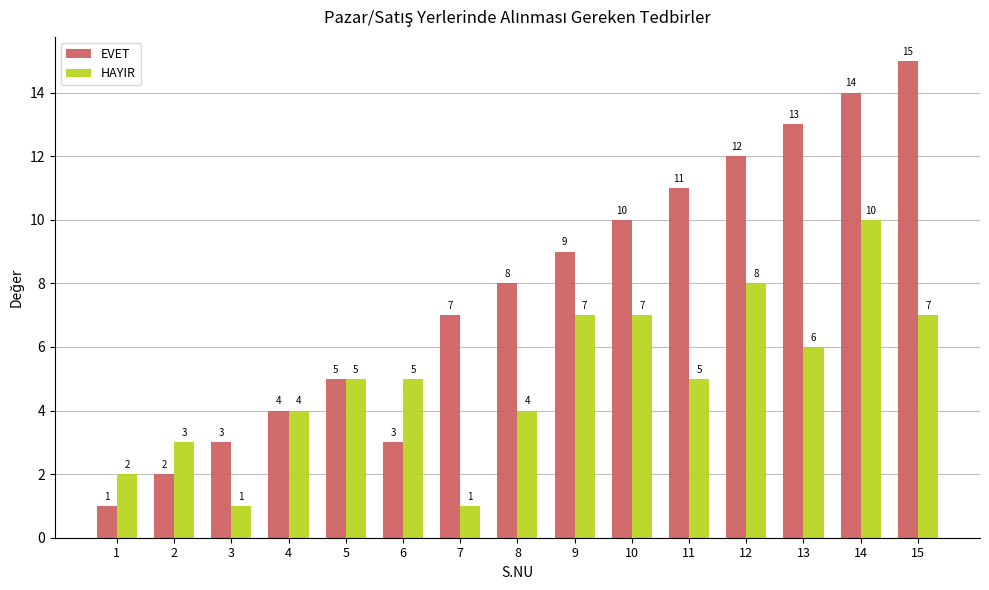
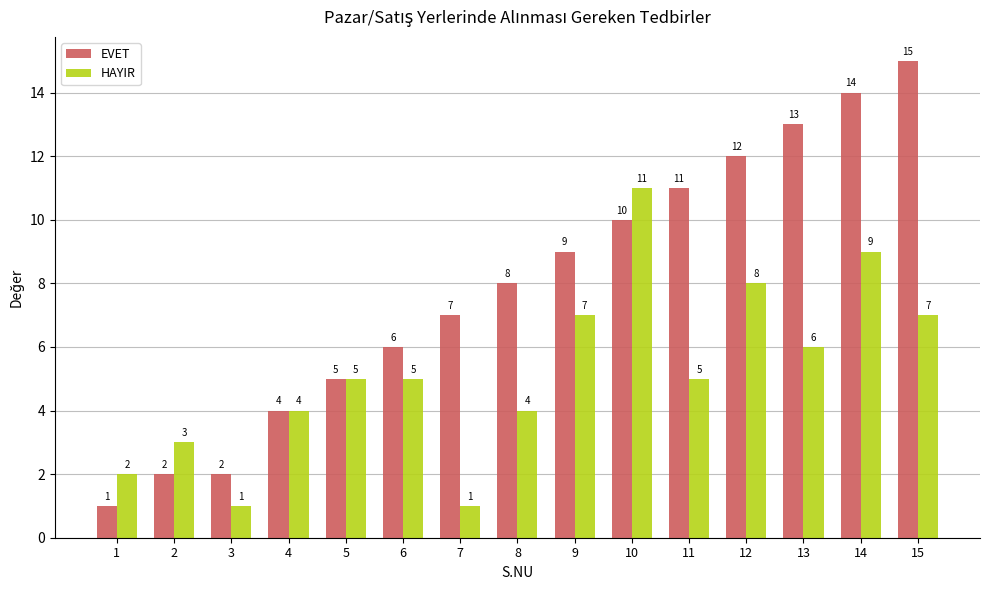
EVET, 3: 3 -> 2
EVET, 6: 3 -> 6
HAYIR, 10: 7 -> 11
HAYIR, 14: 10 -> 9
